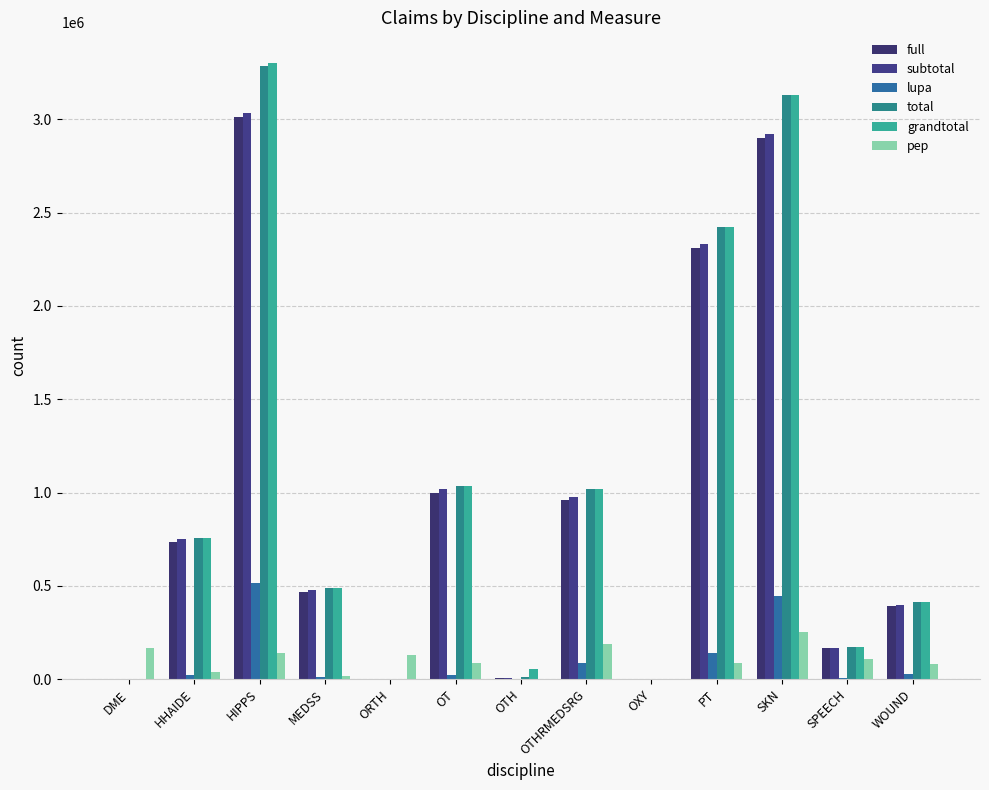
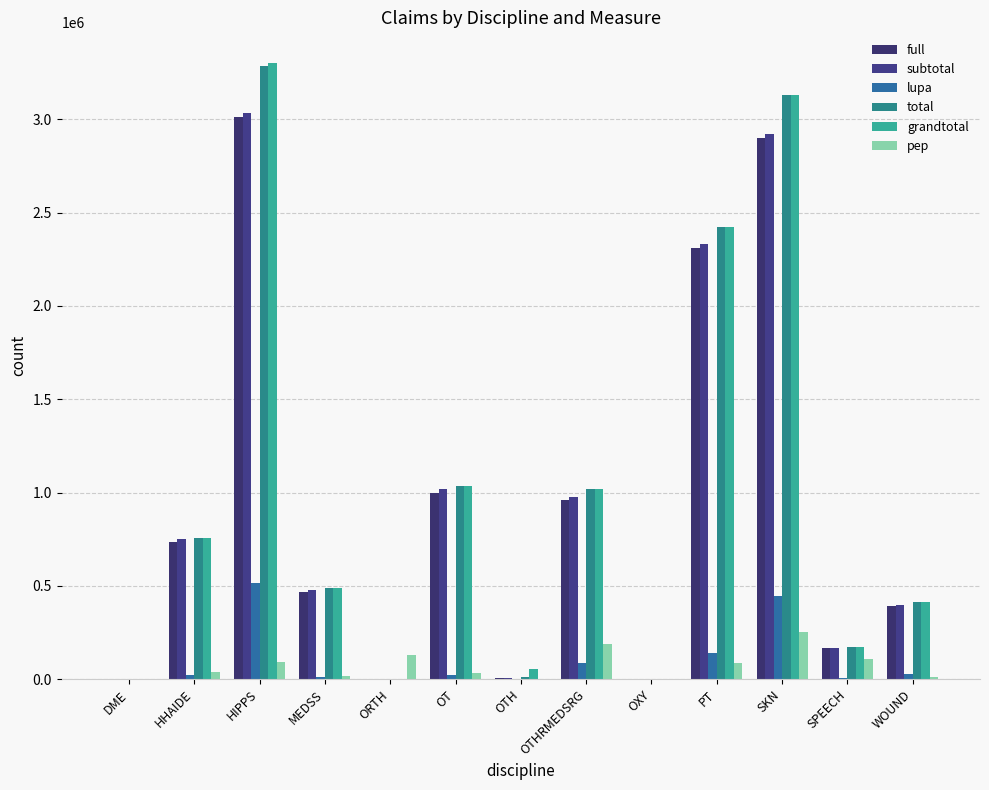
pep, DME: 170000 -> 0
pep, HIPPS: 140000 -> 100000
pep, OT: 80000 -> 40000
pep, WOUND: 80000 -> 10000
